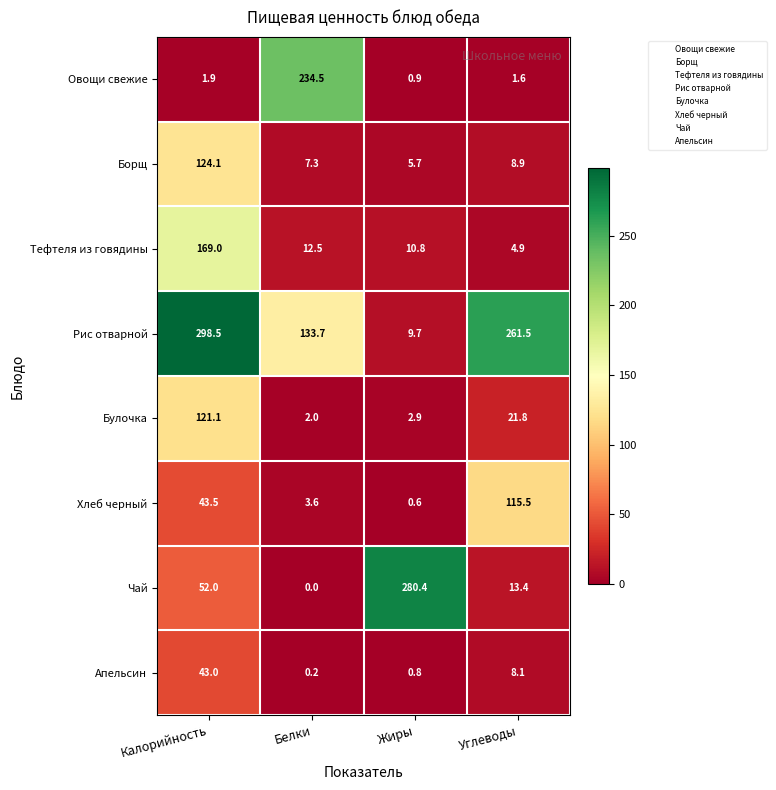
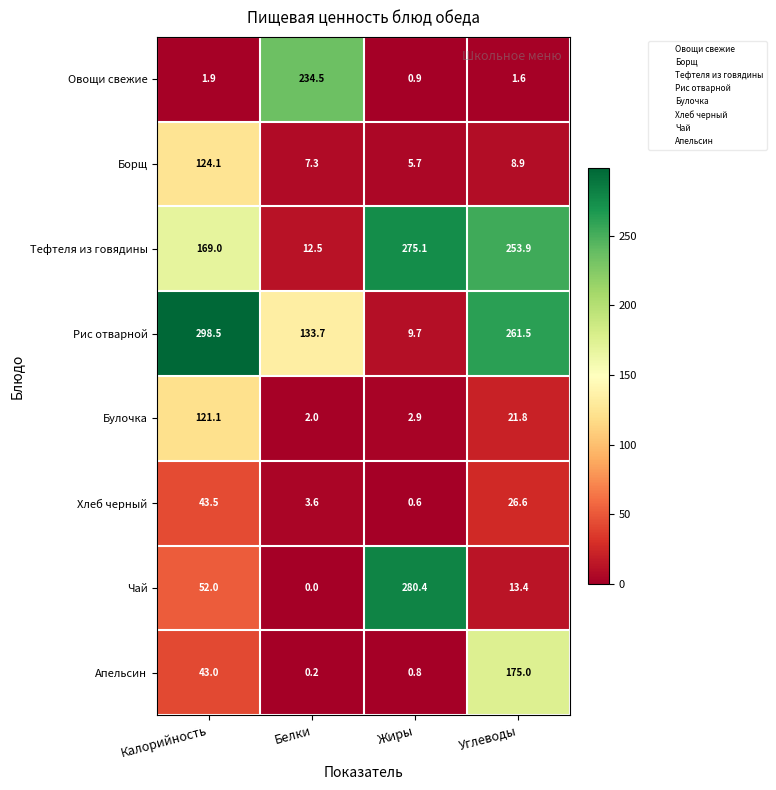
Тефтеля из говядины, Жиры: 10.8 -> 275.1
Тефтеля из говядины, Углеводы: 4.9 -> 253.9
Хлеб черный, Углеводы: 115.5 -> 26.6
Апельсин, Углеводы: 8.1 -> 175.0
